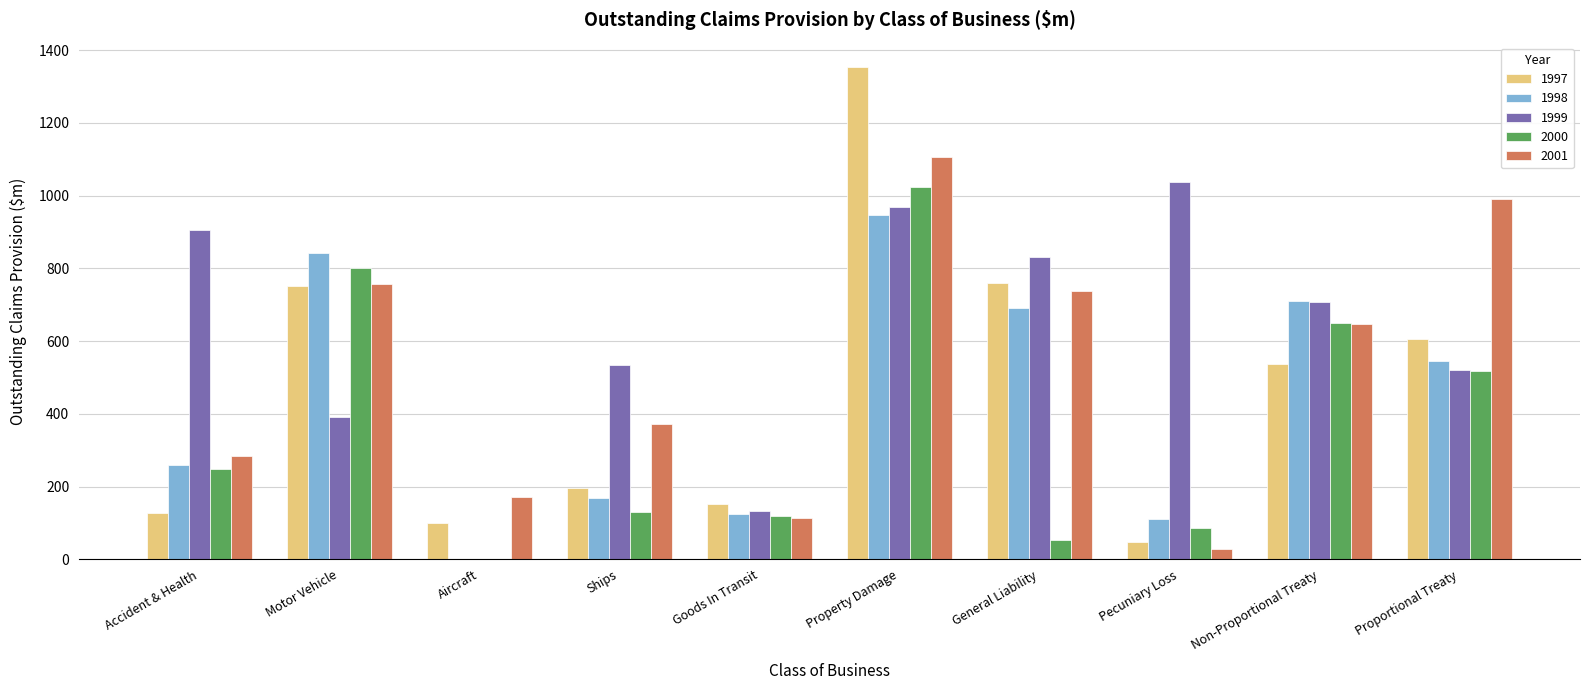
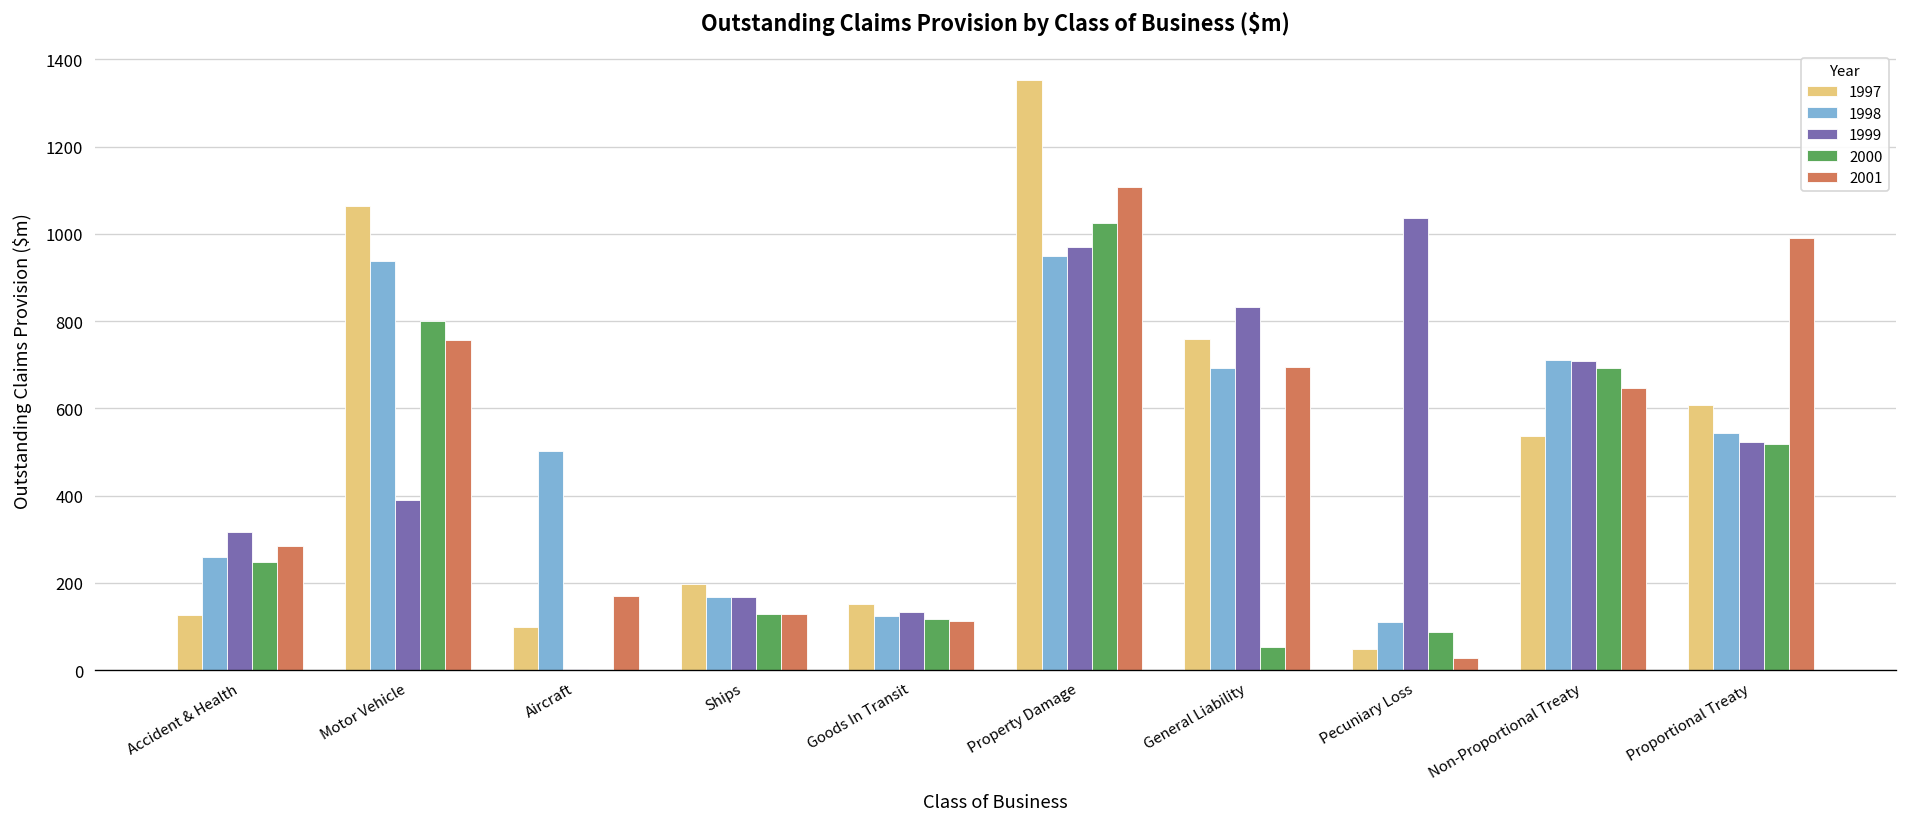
1999, Accident & Health: 900 -> 320
1997, Motor Vehicle: 750 -> 1060
1998, Motor Vehicle: 840 -> 940
1998, Aircraft: 0 -> 500
1999, Ships: 530 -> 170
2001, Ships: 370 -> 130
2001, General Liability: 740 -> 690
2000, Non-Proportional Treaty: 650 -> 690
